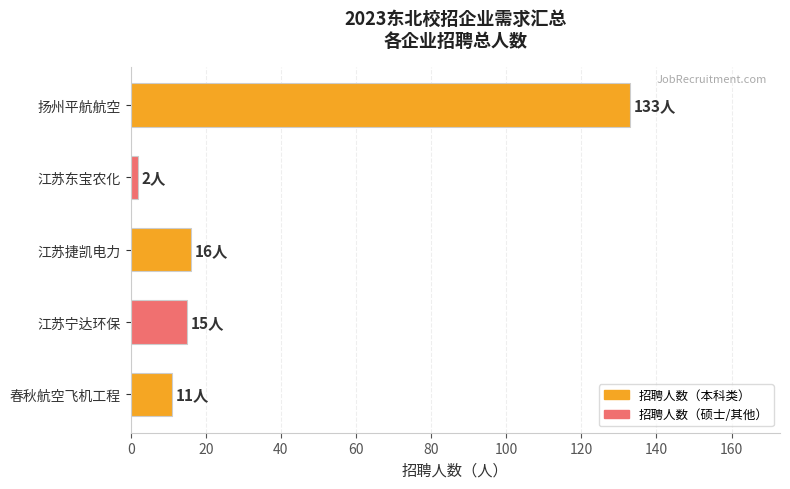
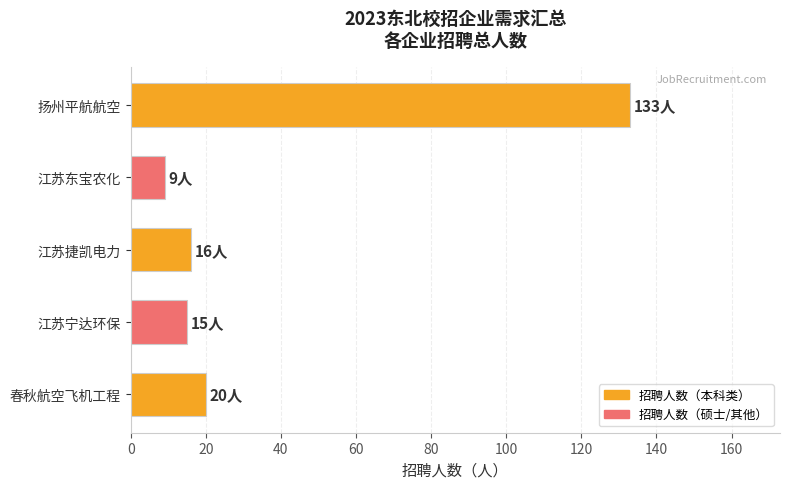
江苏东宝农化: 2人 -> 9人
春秋航空飞机工程: 11人 -> 20人
